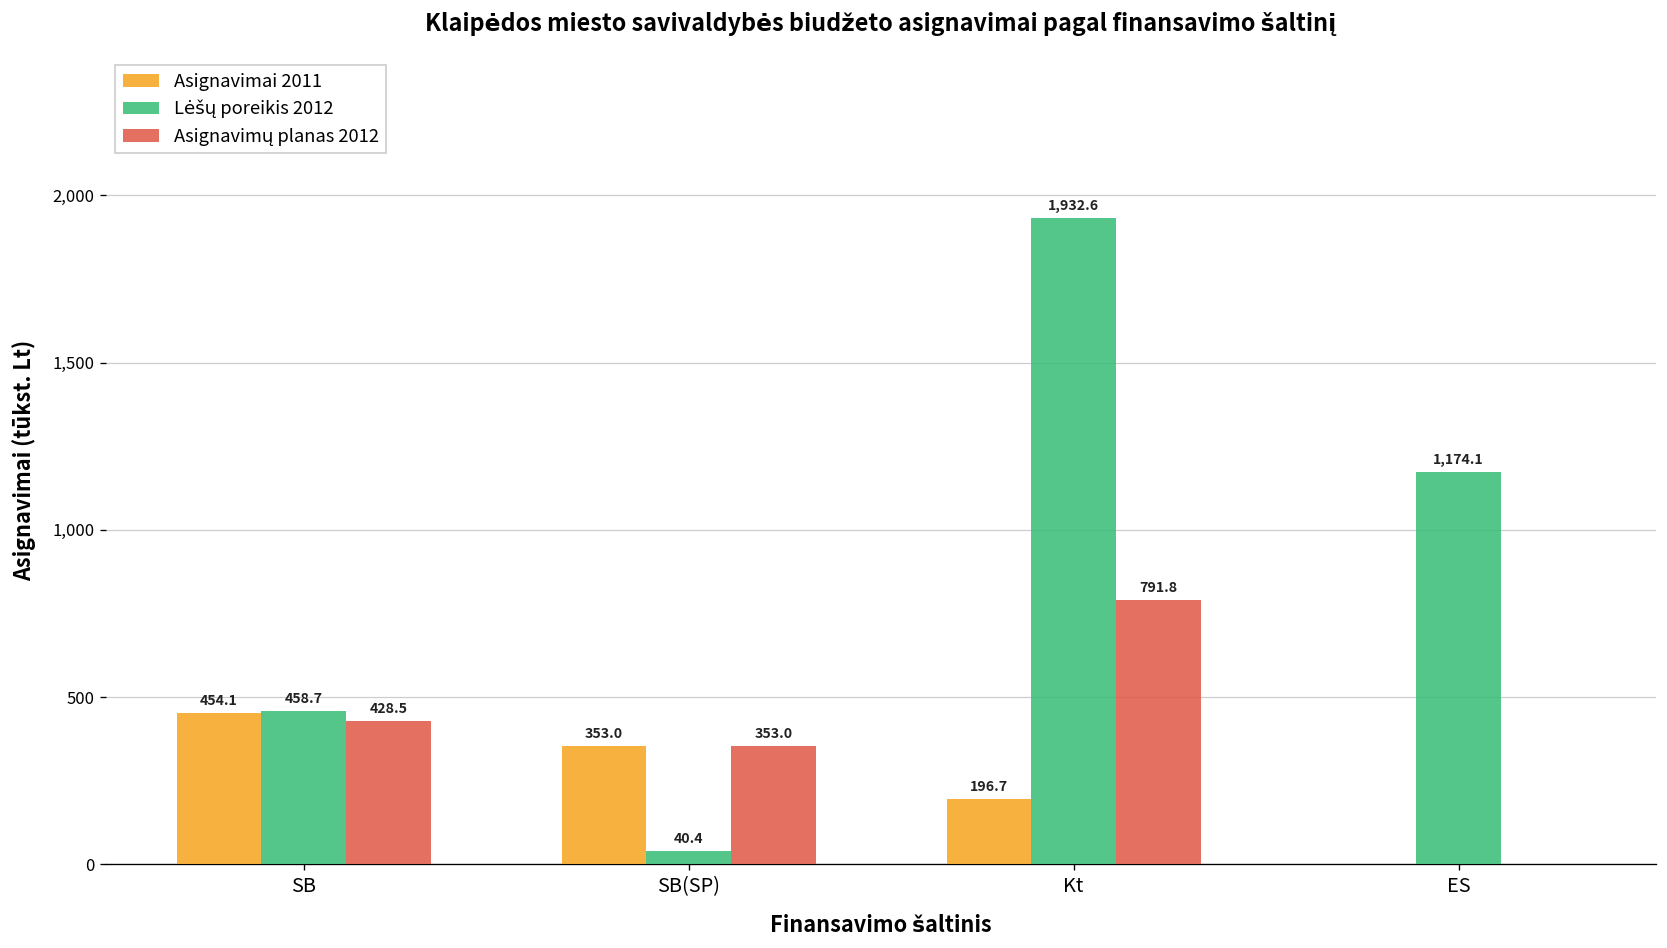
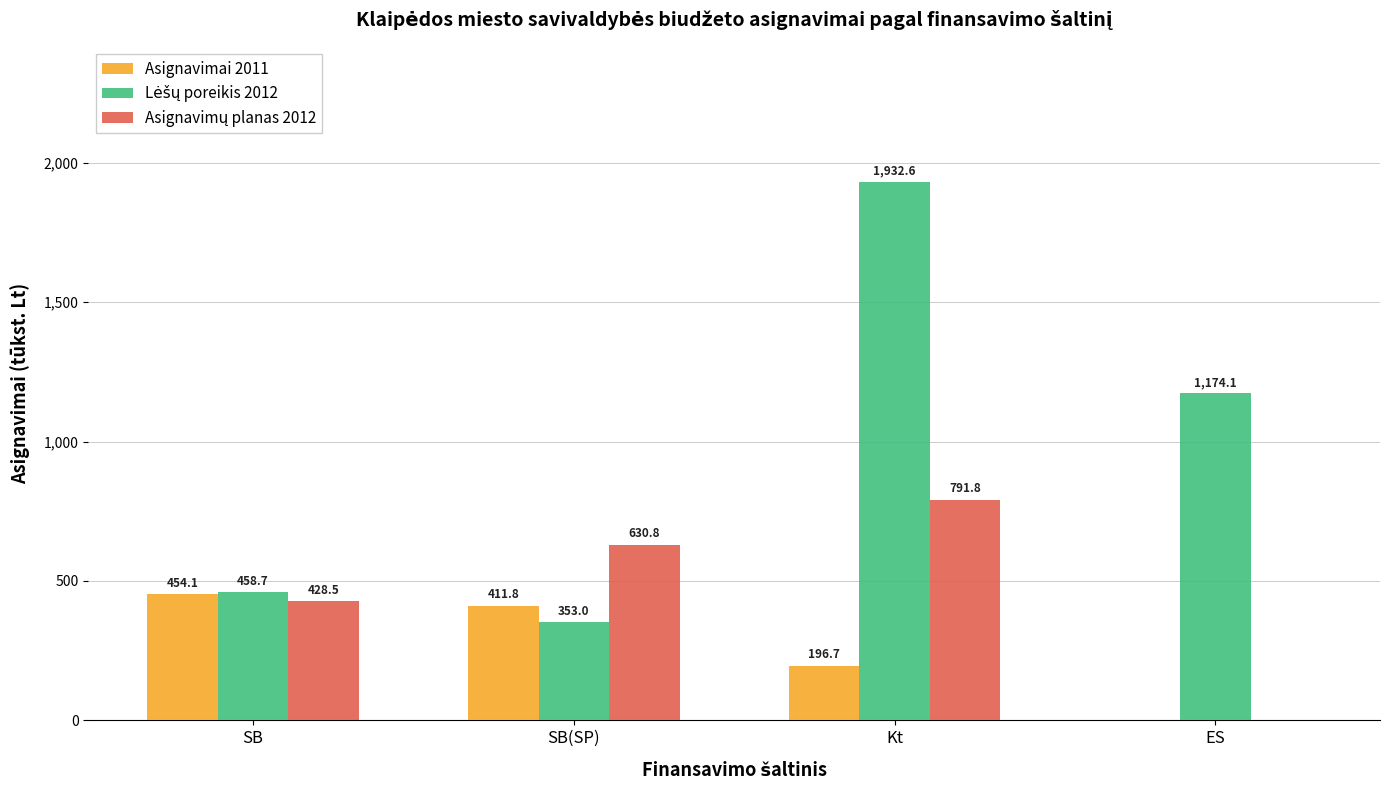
Asignavimai 2011, SB(SP): 353.0 -> 411.8
Lėšų poreikis 2012, SB(SP): 40.4 -> 353.0
Asignavimų planas 2012, SB(SP): 353.0 -> 630.8
